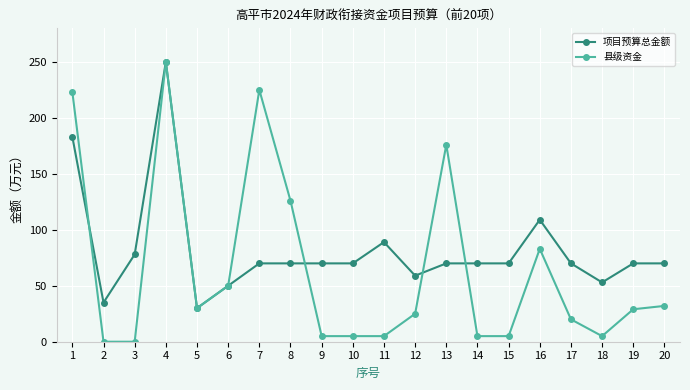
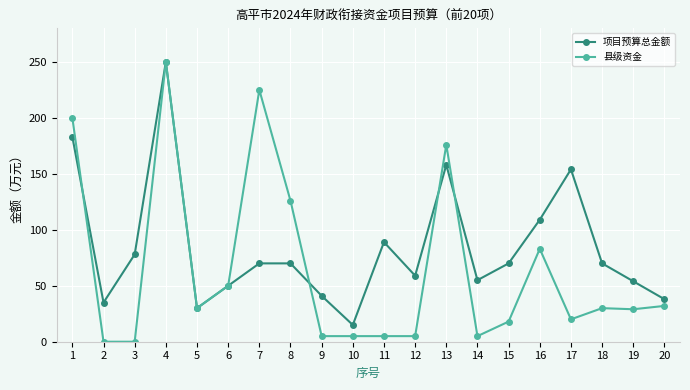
县级资金, 1: 223 -> 200
项目预算总金额, 9: 70 -> 41
项目预算总金额, 10: 70 -> 15
县级资金, 12: 25 -> 5
项目预算总金额, 13: 70 -> 158
项目预算总金额, 14: 70 -> 55
县级资金, 15: 5 -> 18
项目预算总金额, 17: 70 -> 154
项目预算总金额, 18: 53 -> 70
县级资金, 18: 5 -> 30
项目预算总金额, 19: 70 -> 54
项目预算总金额, 20: 70 -> 38
